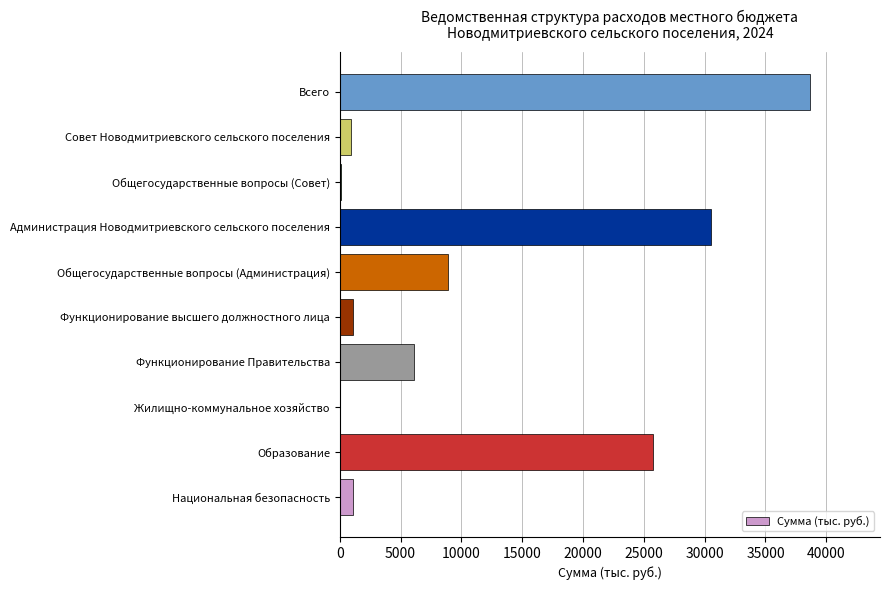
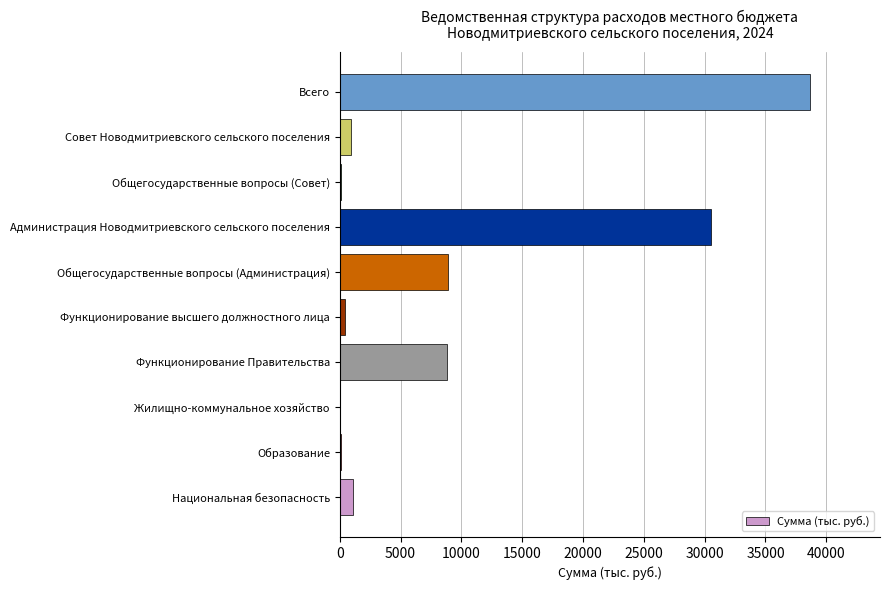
Функционирование высшего должностного лица: 1100 -> 400
Функционирование Правительства: 6100 -> 8800
Образование: 25800 -> 100
